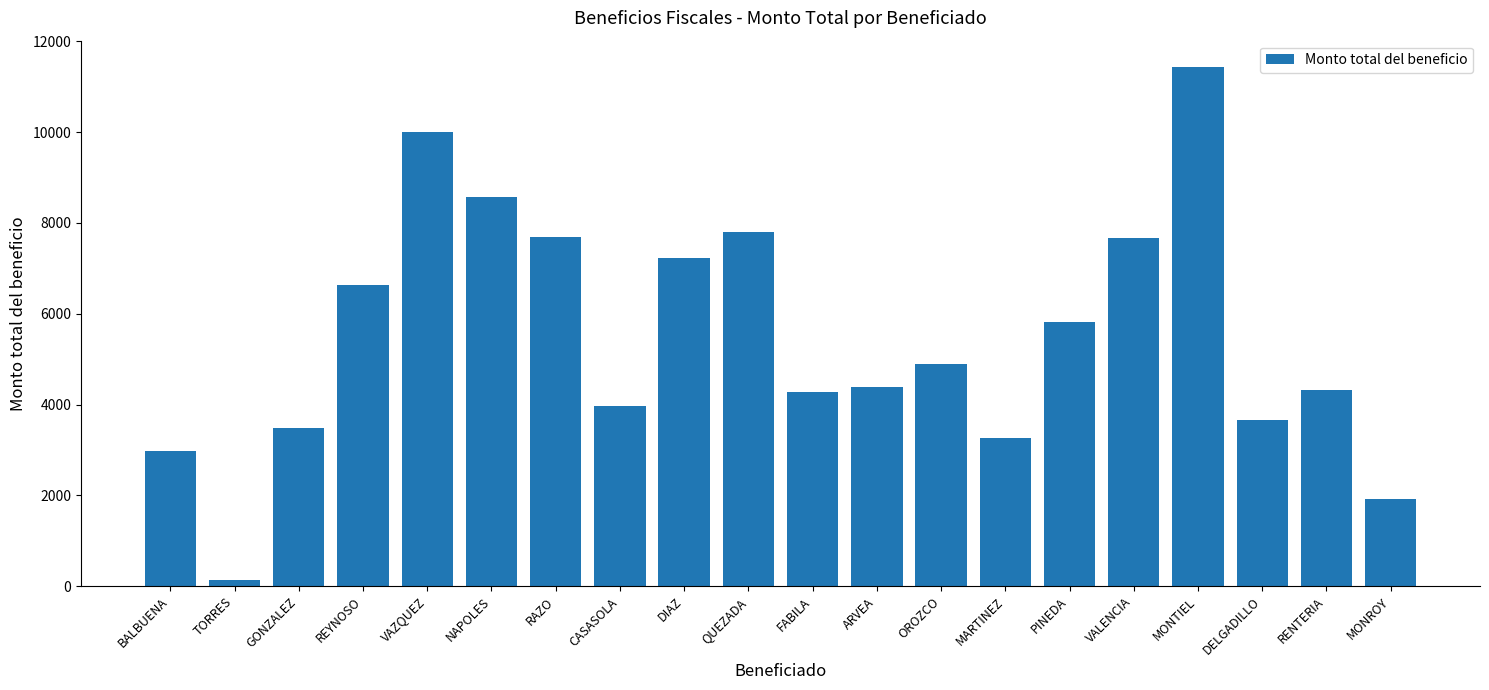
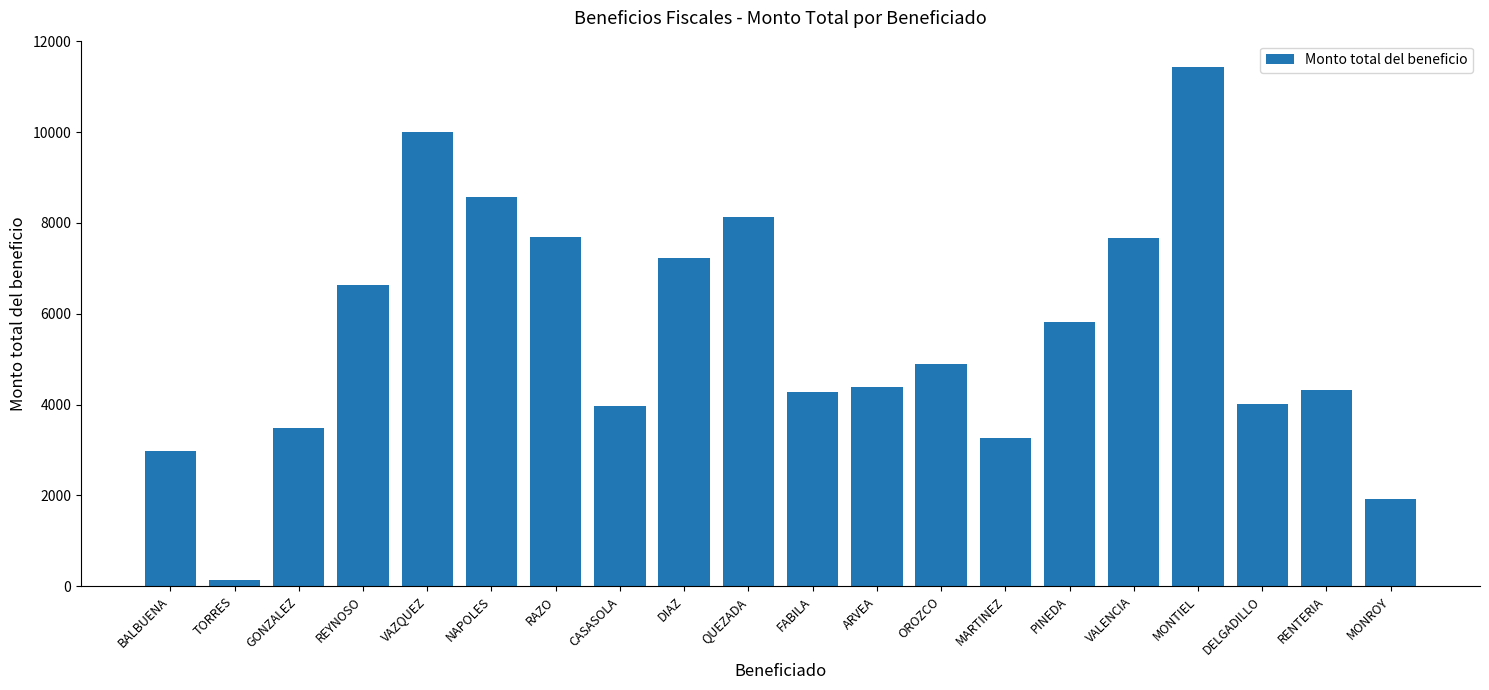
QUEZADA: 7800 -> 8100
DELGADILLO: 3700 -> 4000
